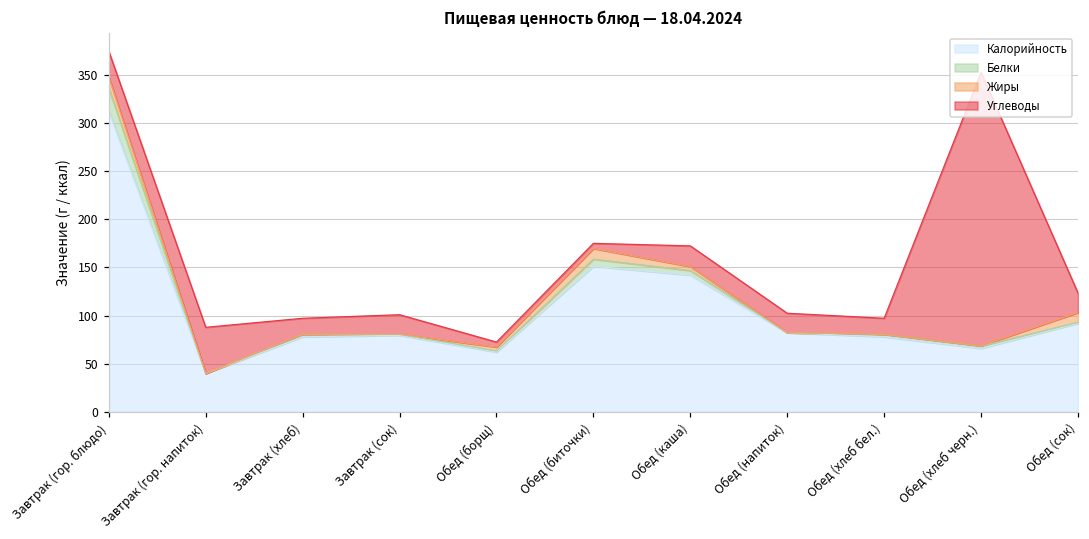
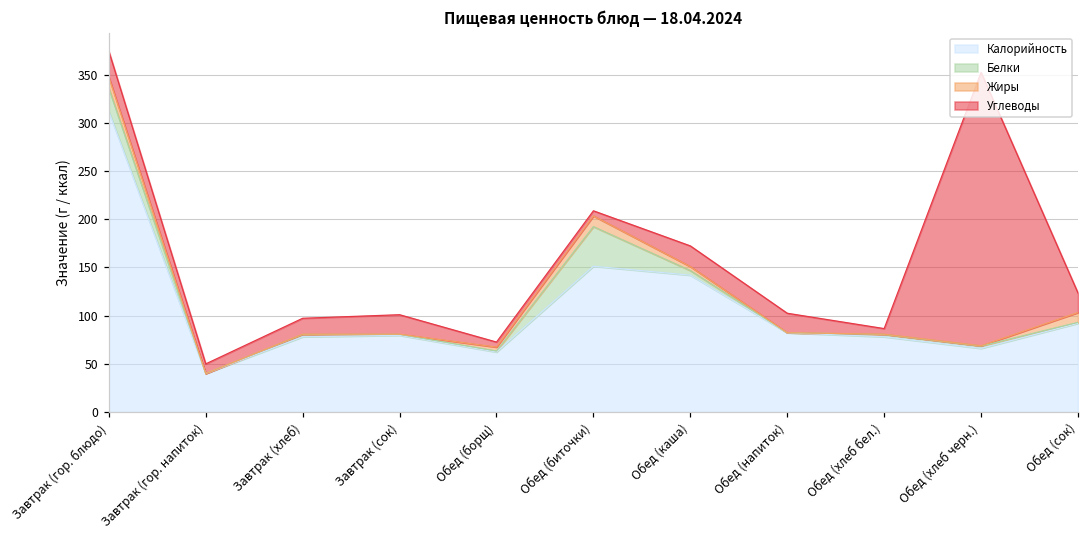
Углеводы, Завтрак (гор. напиток): 50 -> 10
Белки, Обед (биточки): 10 -> 40
Углеводы, Обед (хлеб бел.): 20 -> 10
